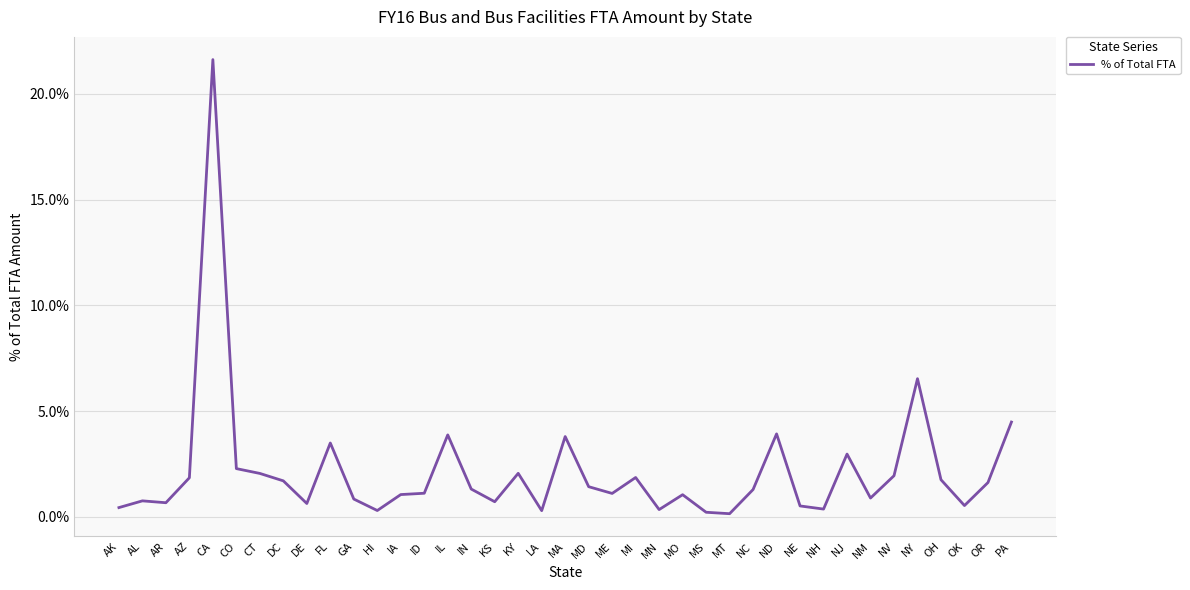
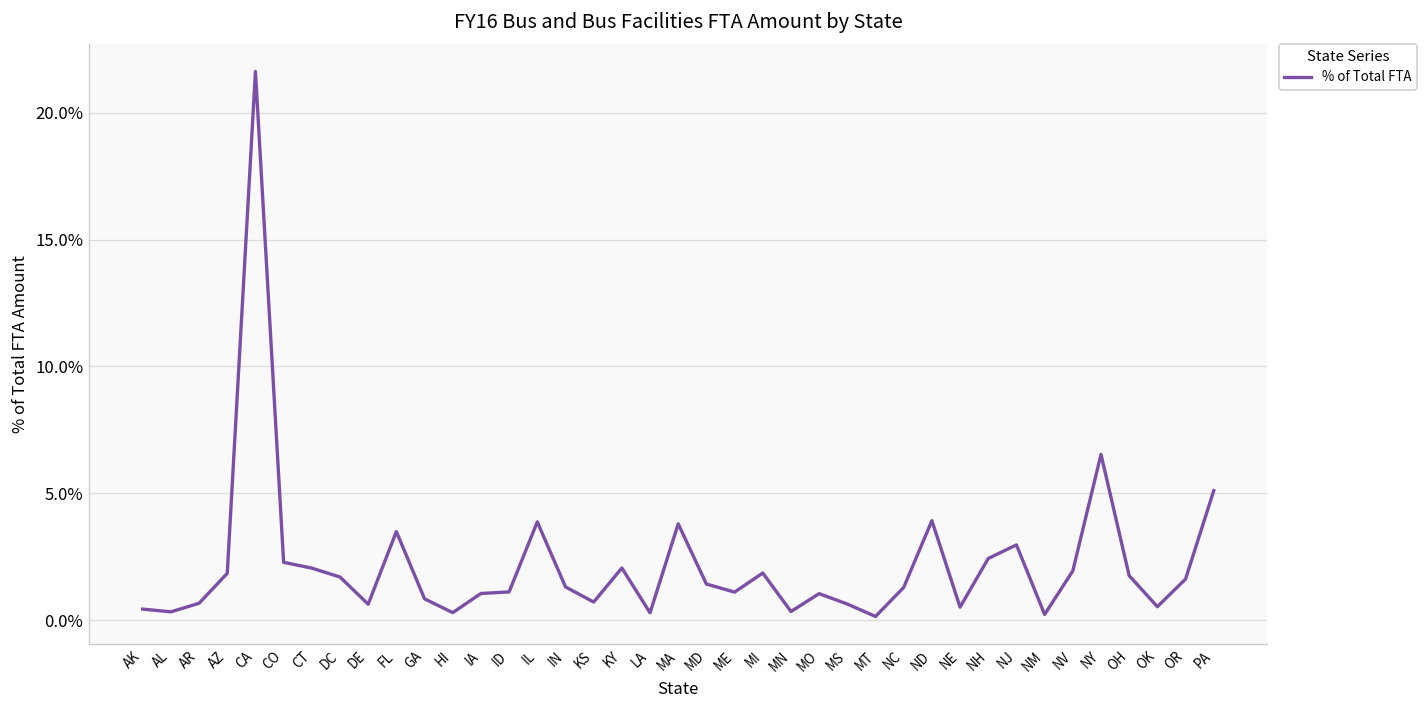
AL: 0.8% -> 0.3%
MS: 0.2% -> 0.6%
NH: 0.4% -> 2.4%
NM: 0.9% -> 0.2%
PA: 4.5% -> 5.1%
